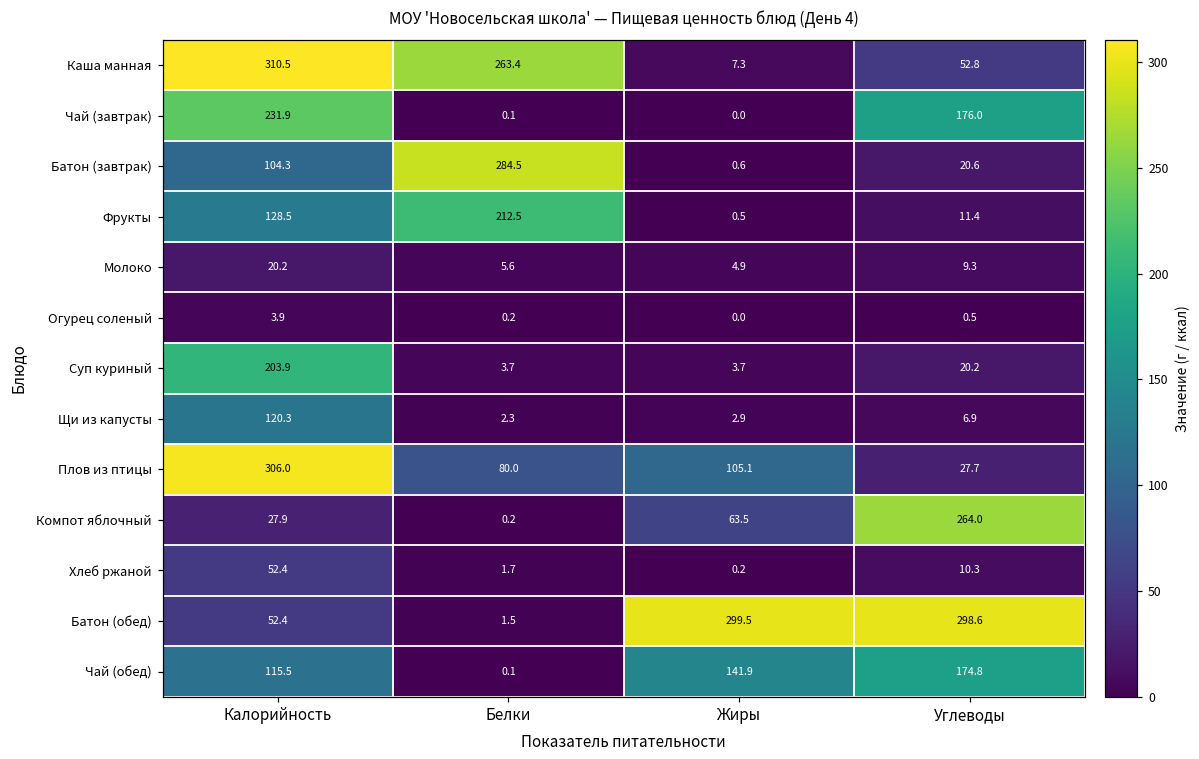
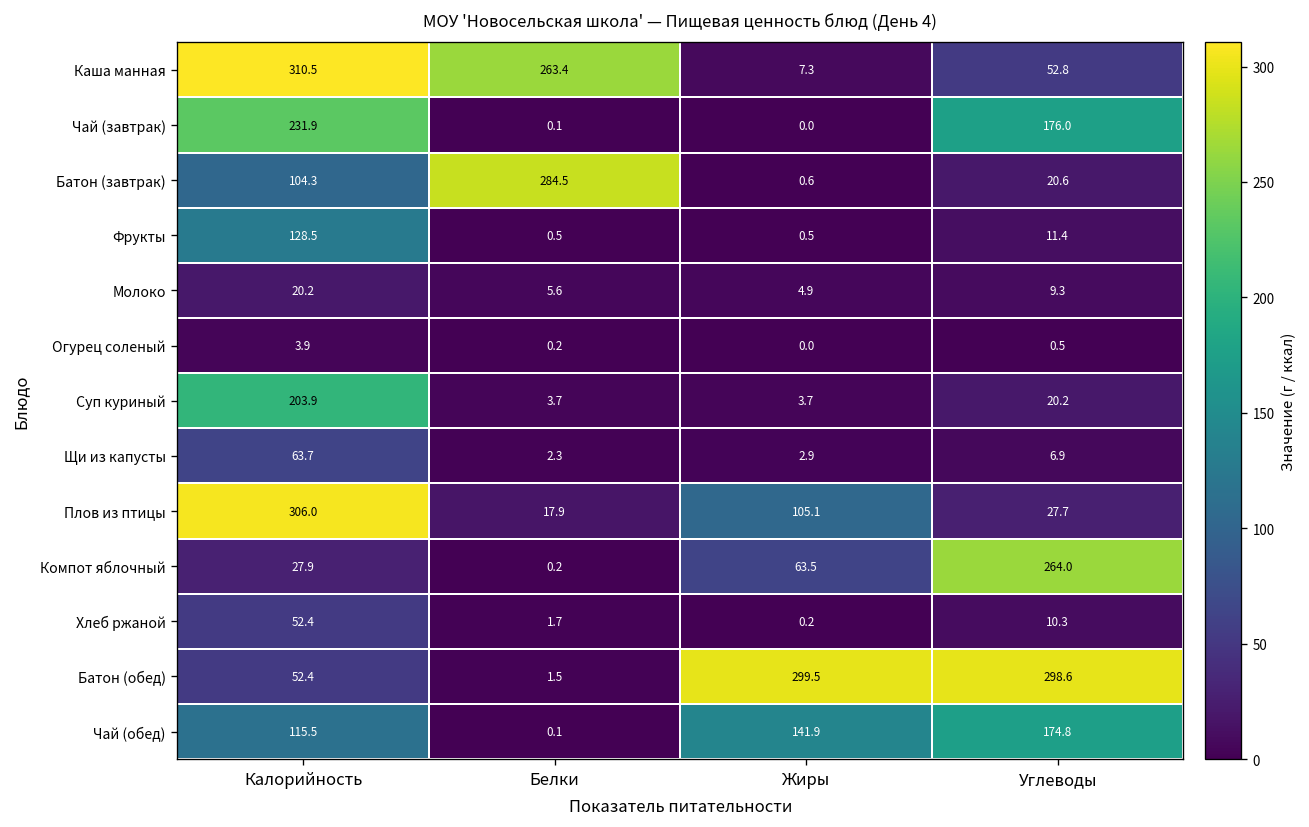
Фрукты, Белки: 212.5 -> 0.5
Щи из капусты, Калорийность: 120.3 -> 63.7
Плов из птицы, Белки: 80.0 -> 17.9
